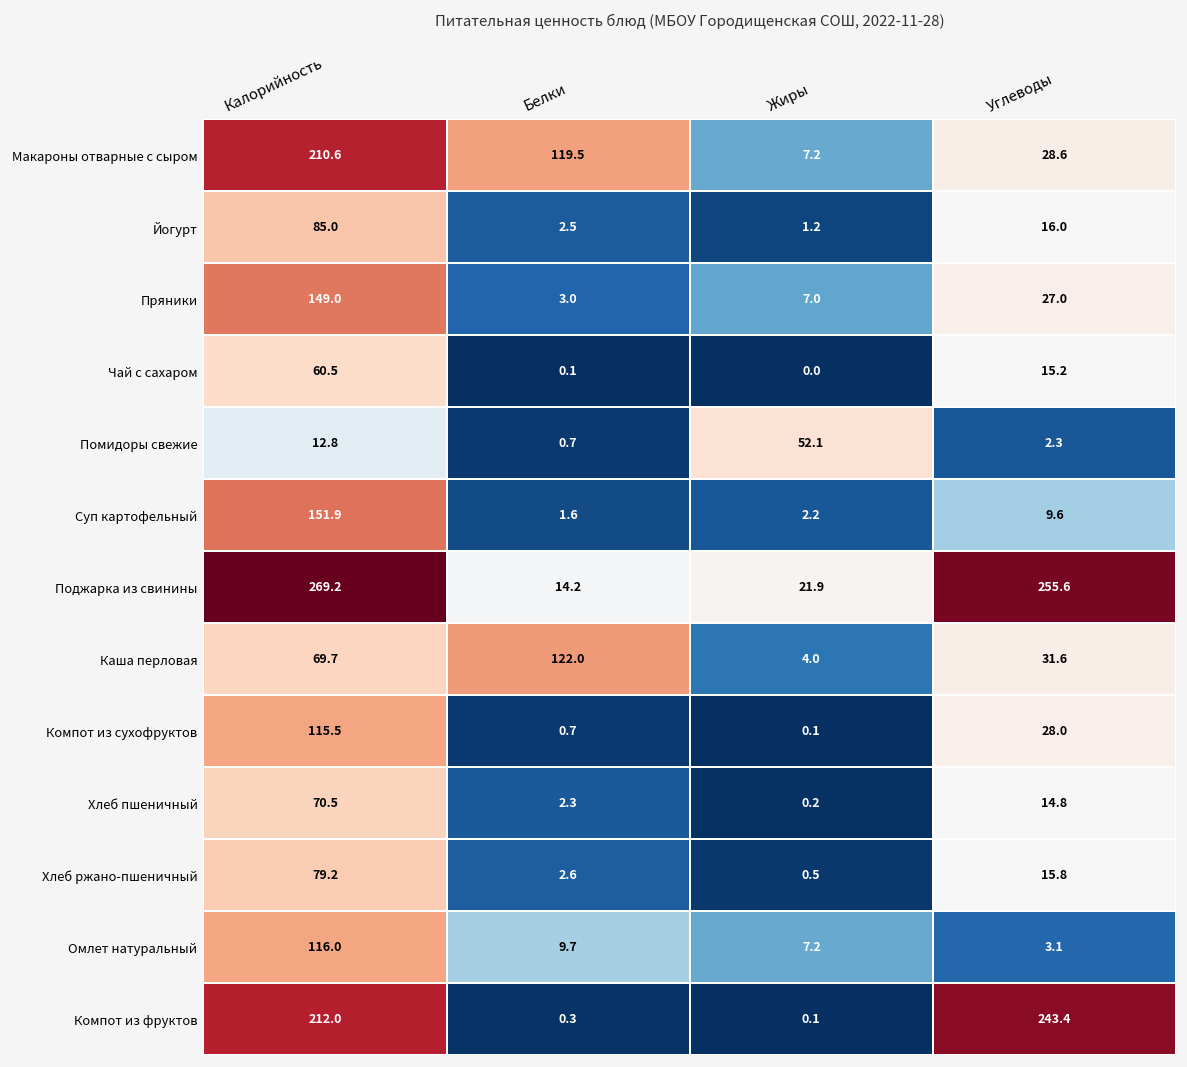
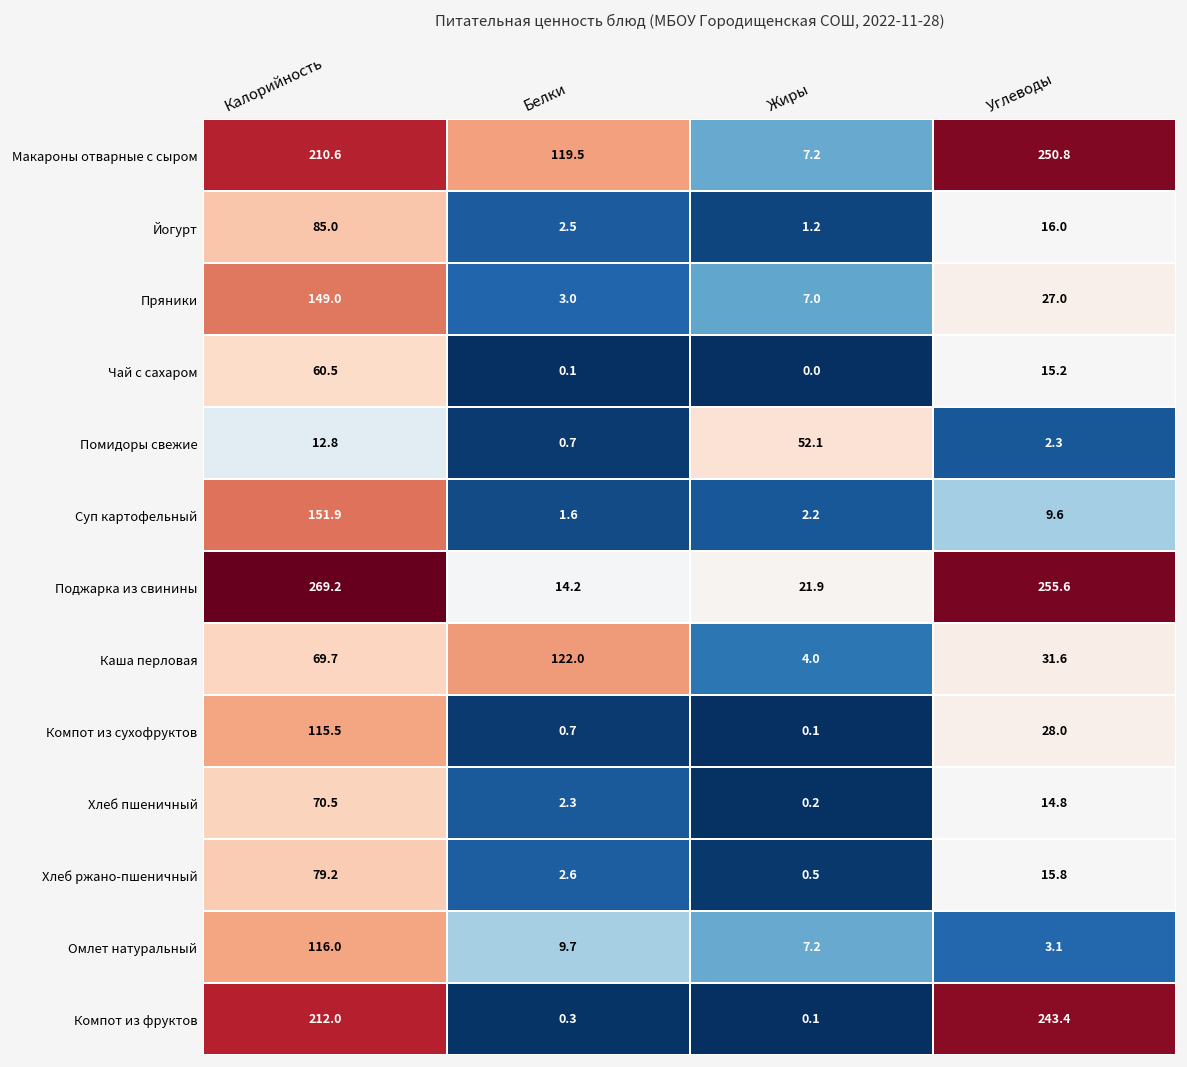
Макароны отварные с сыром, Углеводы: 28.6 -> 250.8
